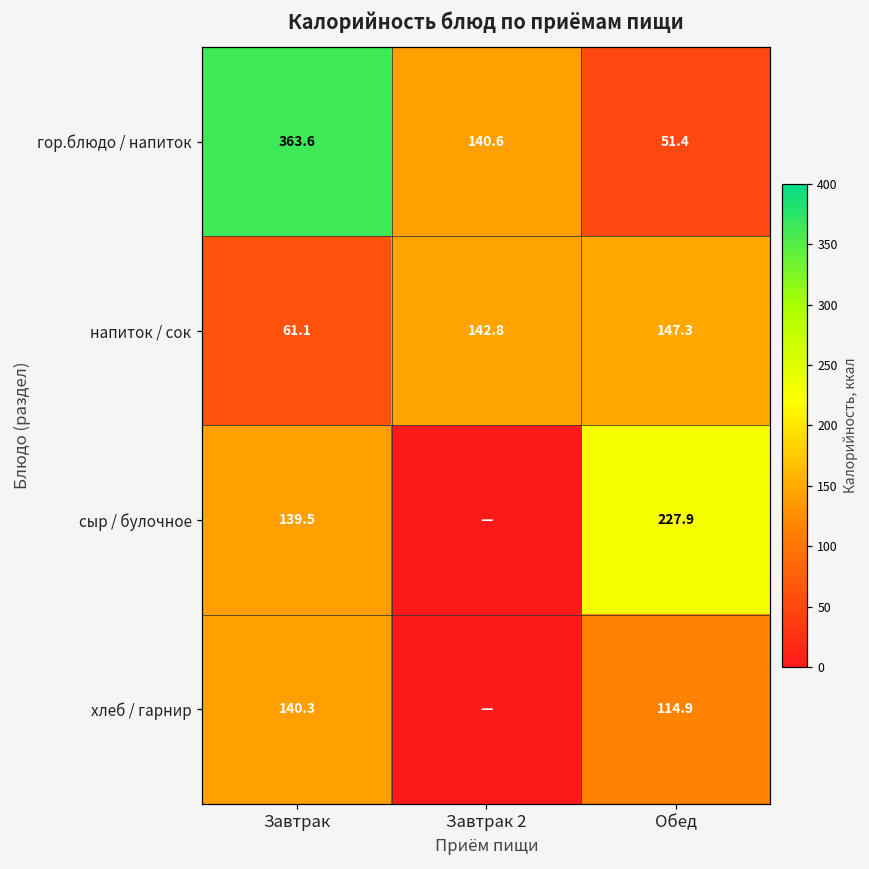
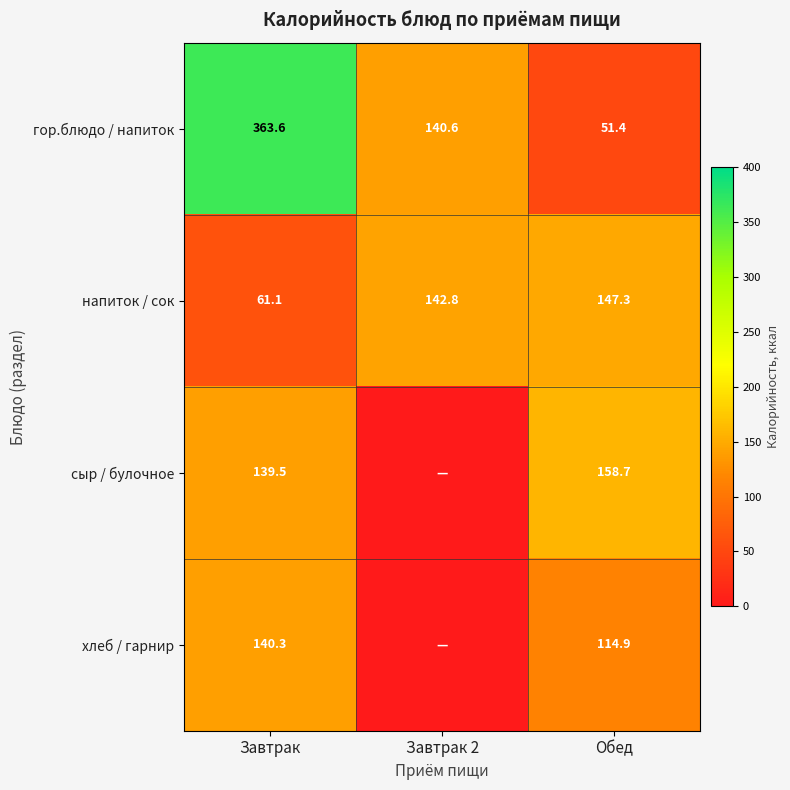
сыр / булочное, Обед: 227.9 -> 158.7
